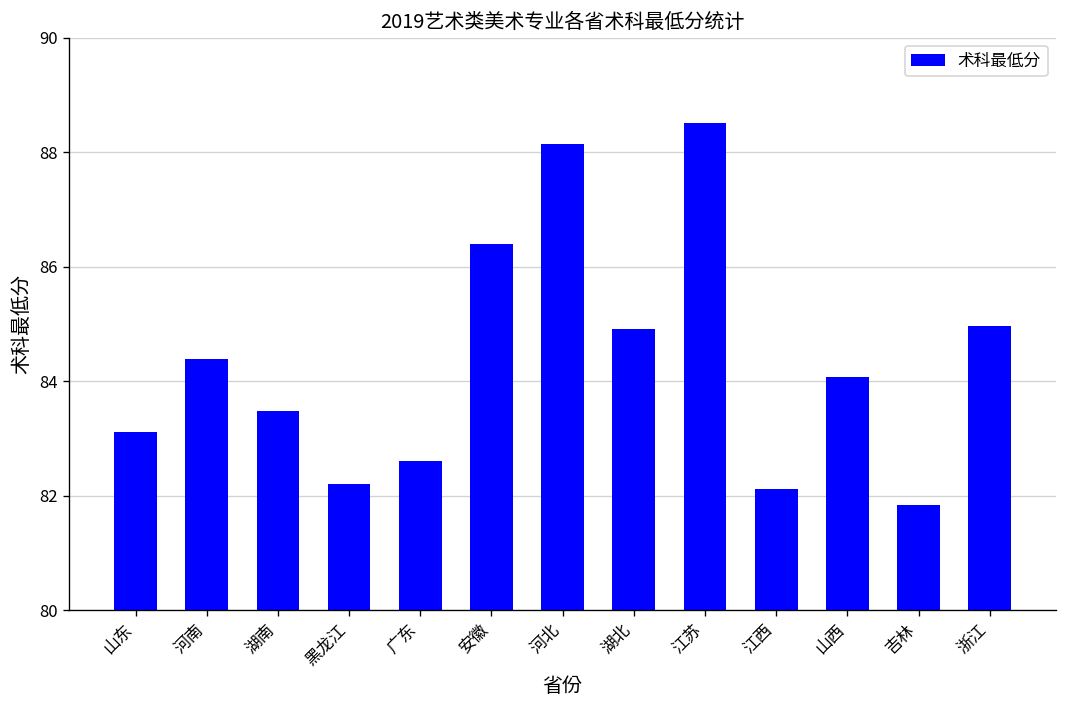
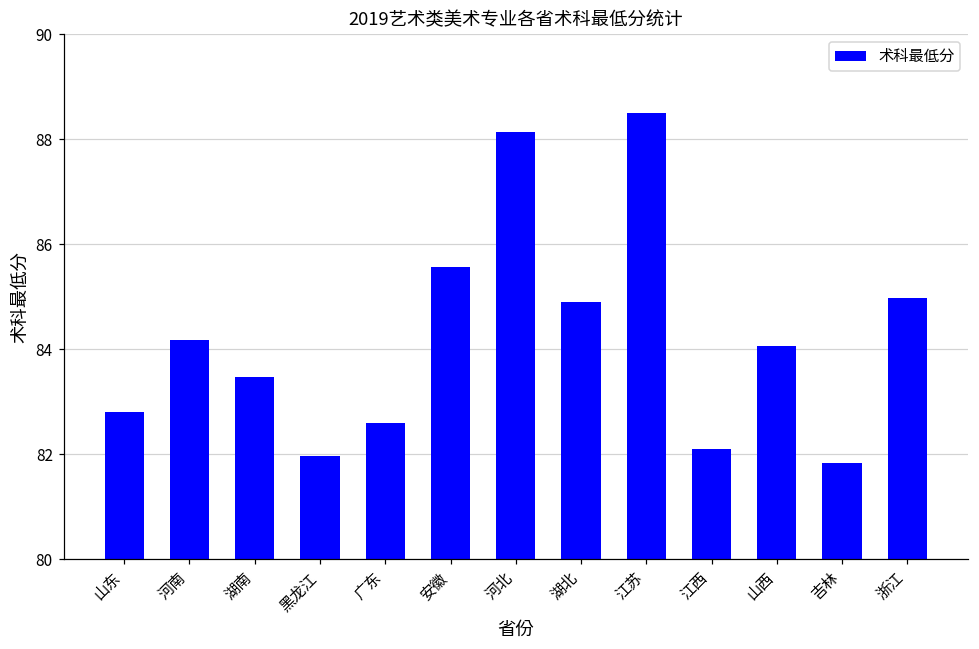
山东: 83.1 -> 82.8
河南: 84.4 -> 84.2
黑龙江: 82.2 -> 82.0
安徽: 86.4 -> 85.6
